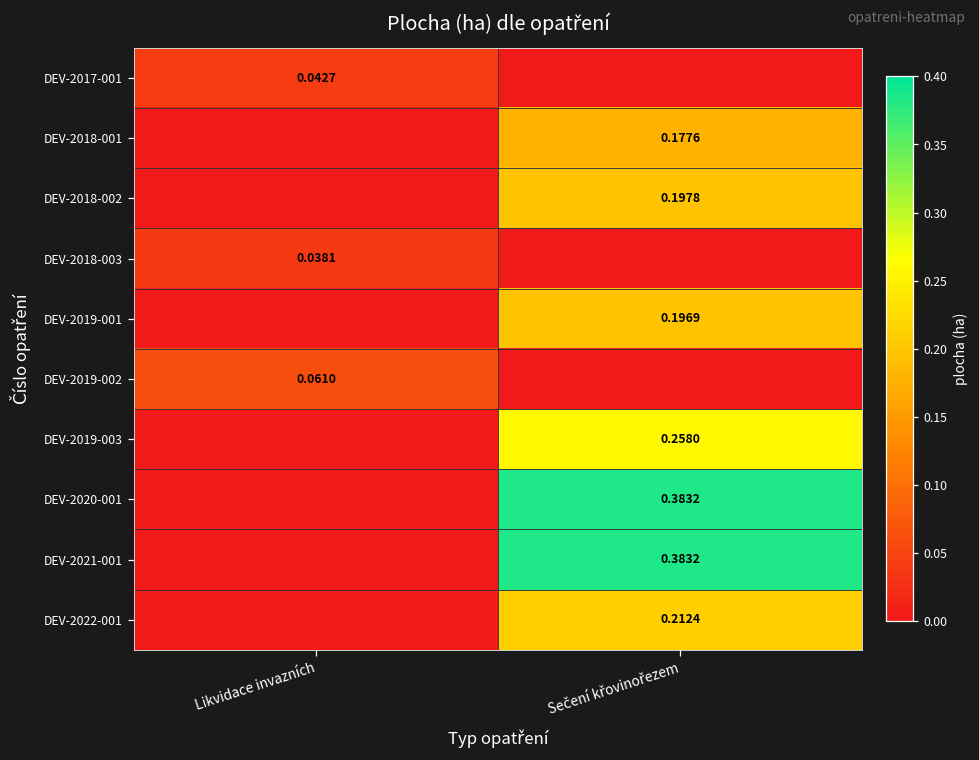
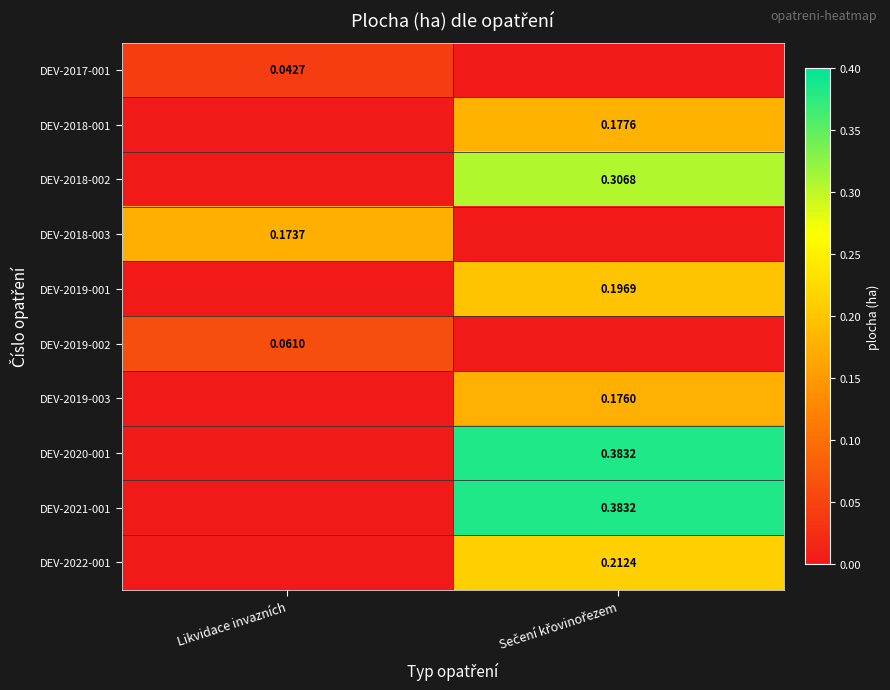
DEV-2018-002, Sečení křovinořezem: 0.1978 -> 0.3068
DEV-2018-003, Likvidace invazních: 0.0381 -> 0.1737
DEV-2019-003, Sečení křovinořezem: 0.2580 -> 0.1760
